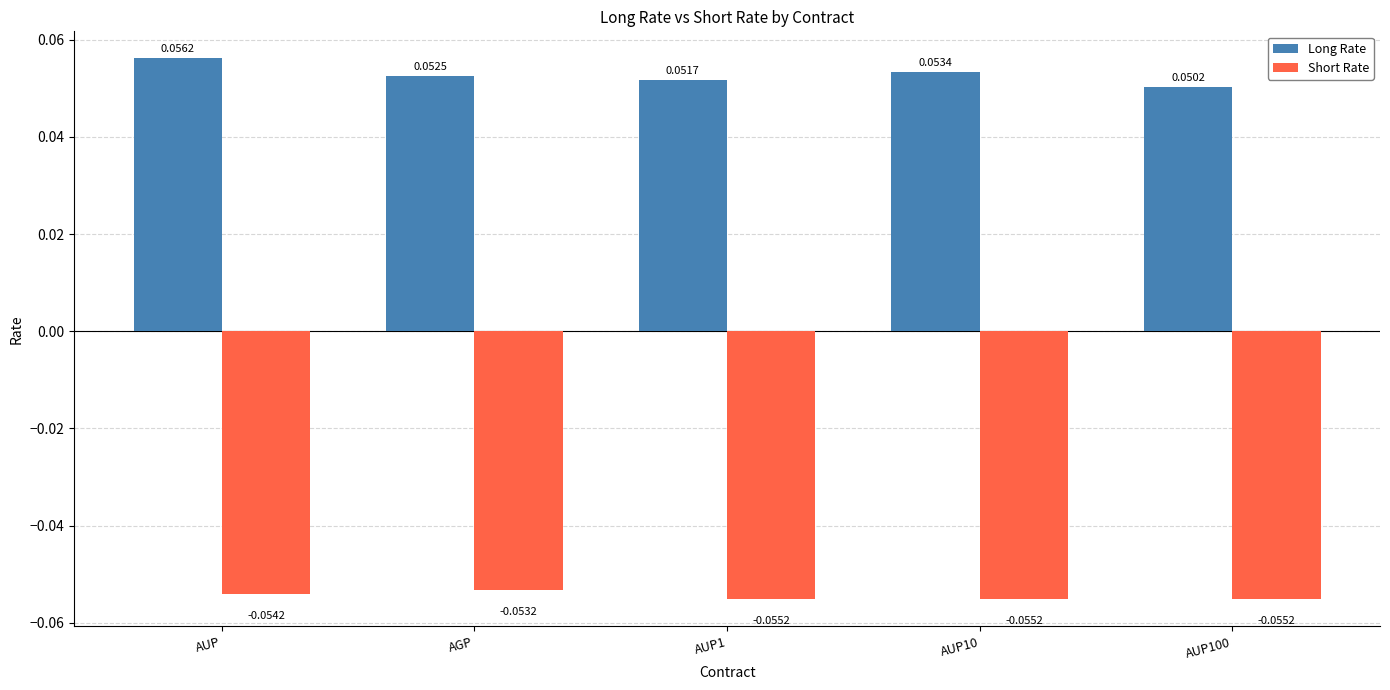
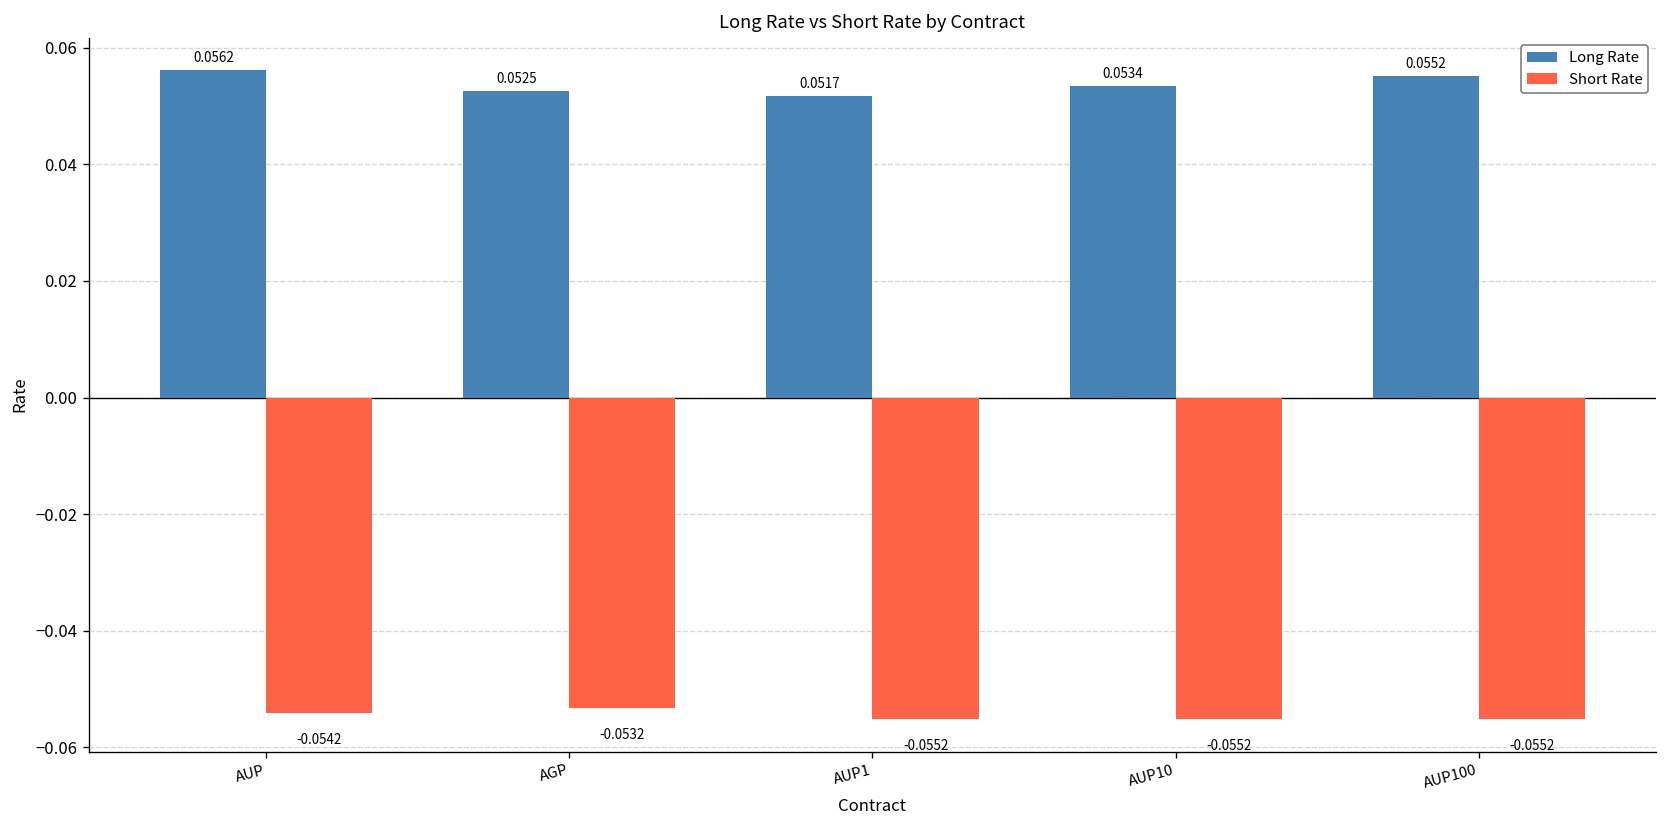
Long Rate, AUP100: 0.0502 -> 0.0552
